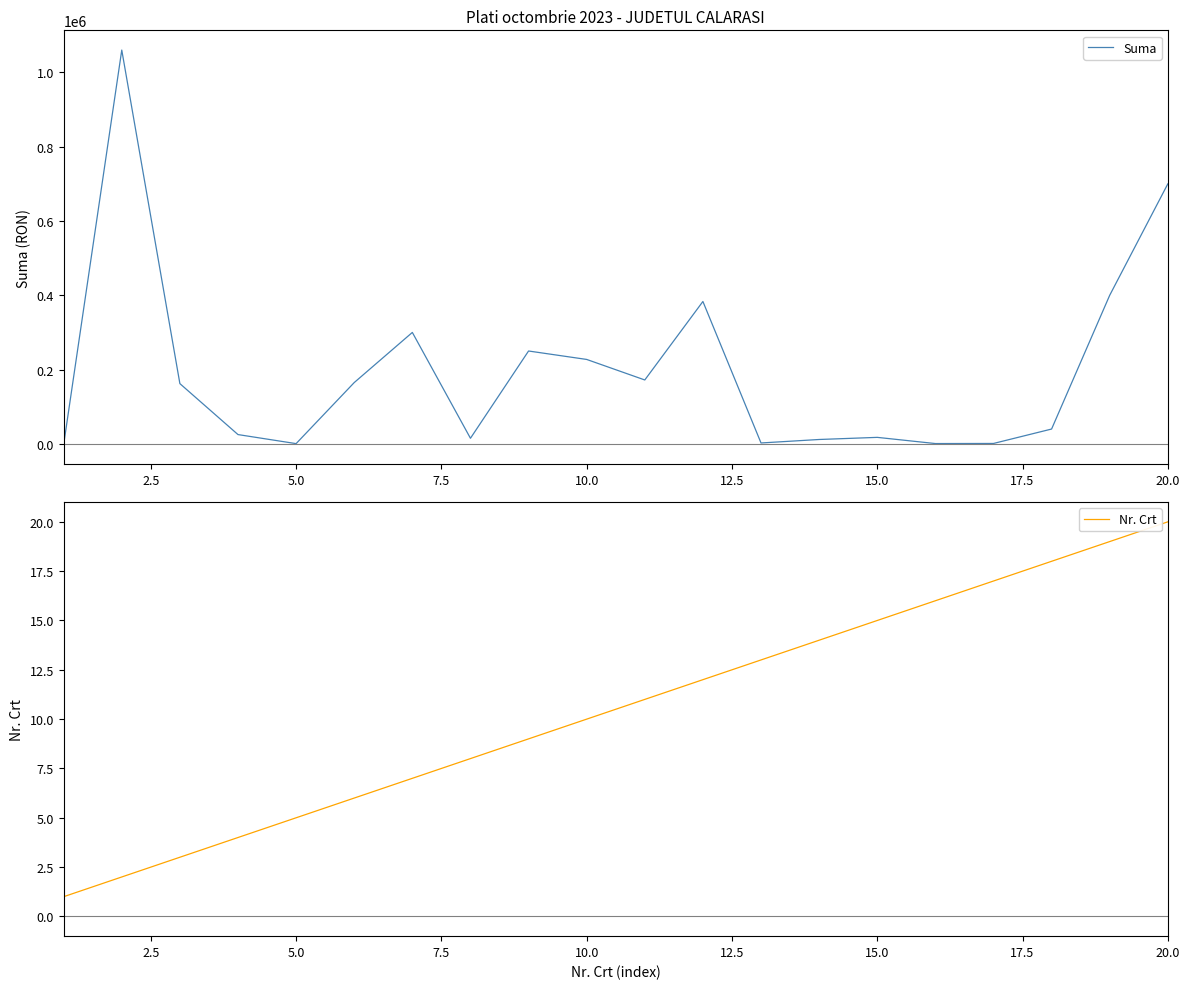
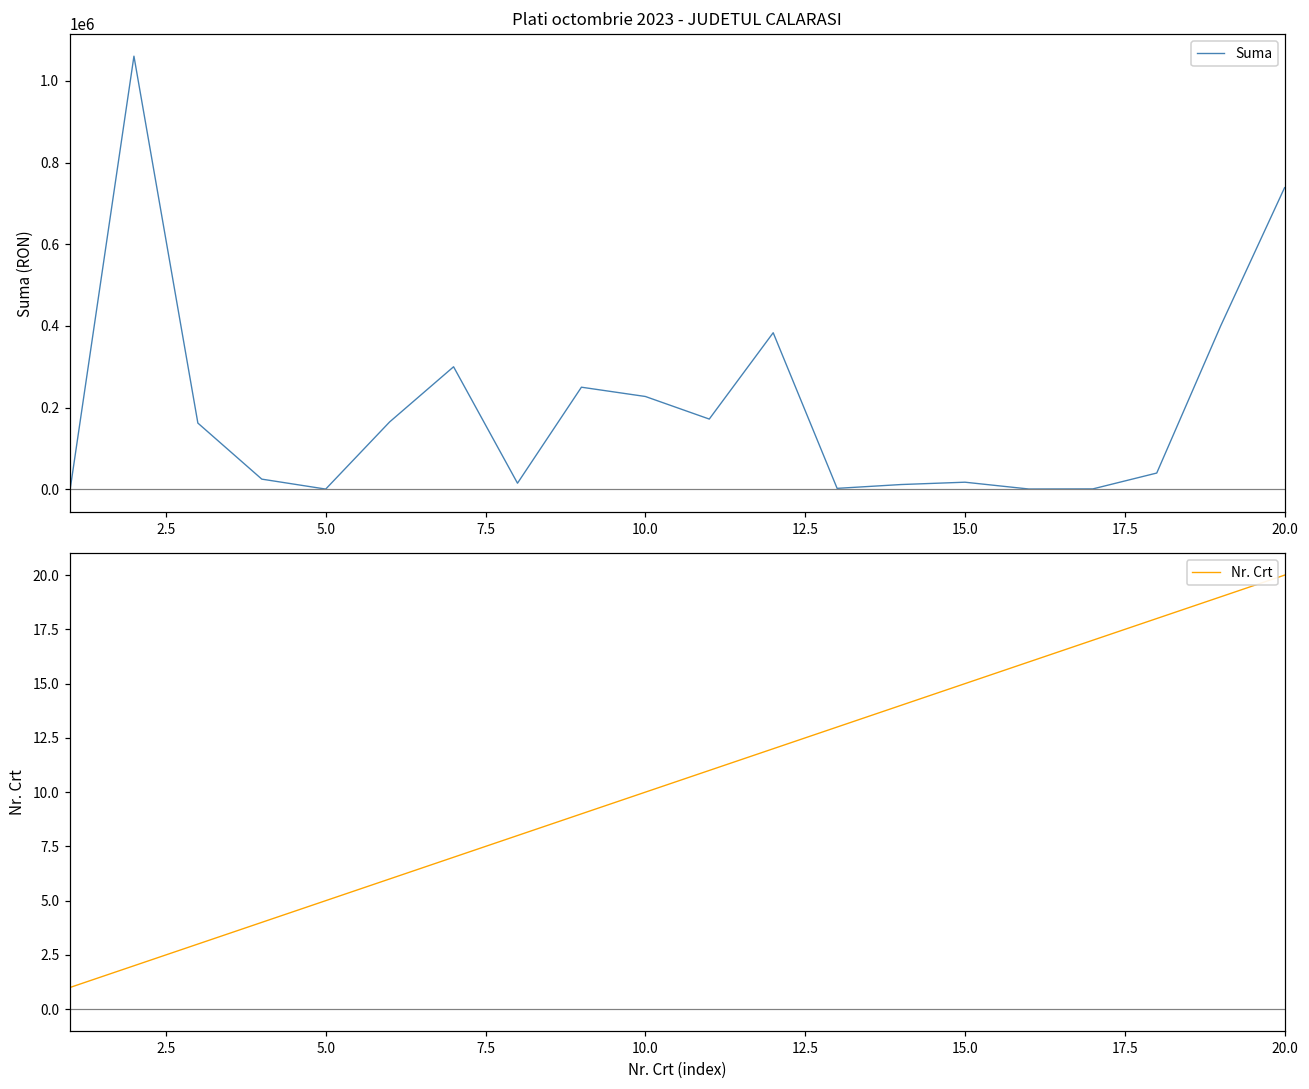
Plati octombrie 2023 - JUDETUL CALARASI, 20.0: 700000 -> 740000
